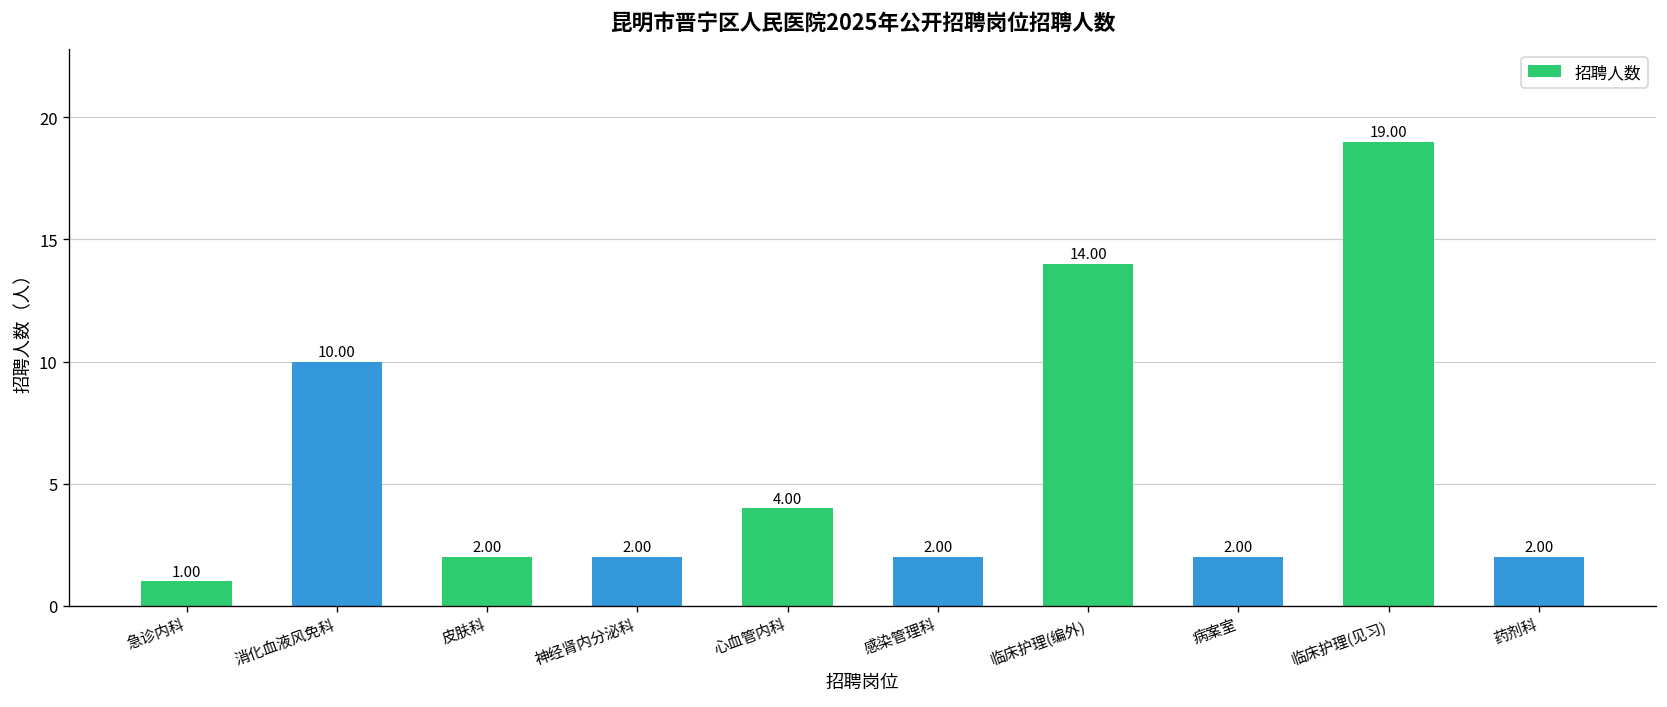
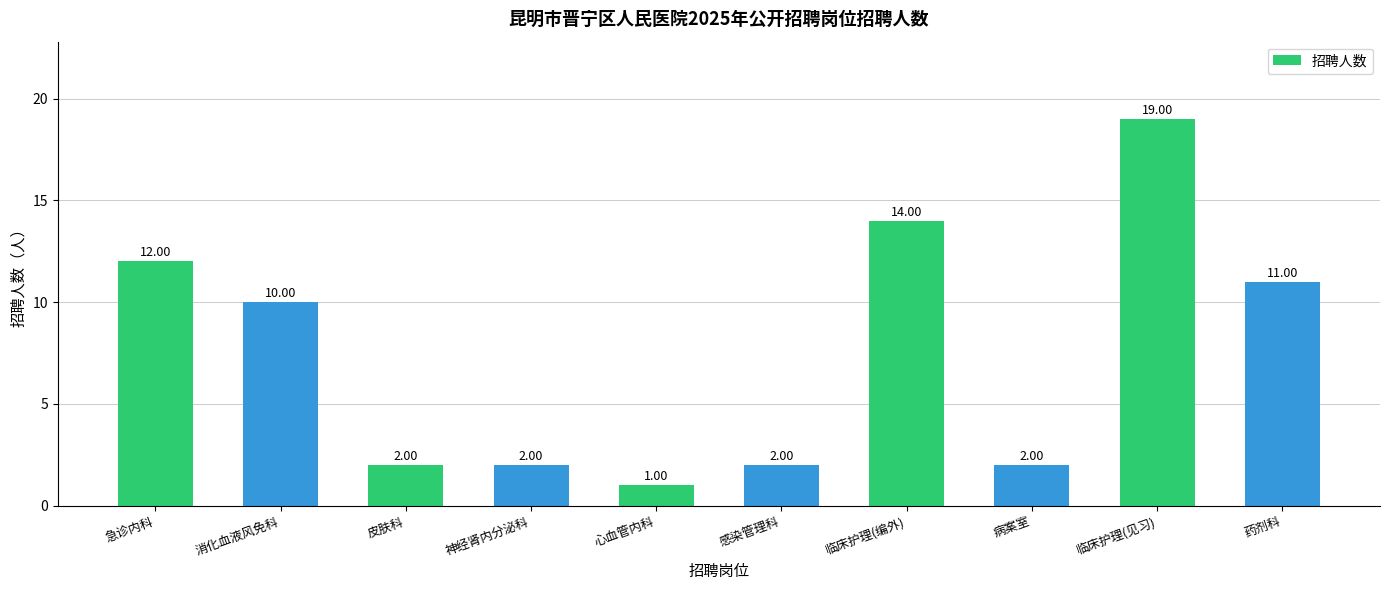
急诊内科: 1.00 -> 12.00
心血管内科: 4.00 -> 1.00
药剂科: 2.00 -> 11.00
